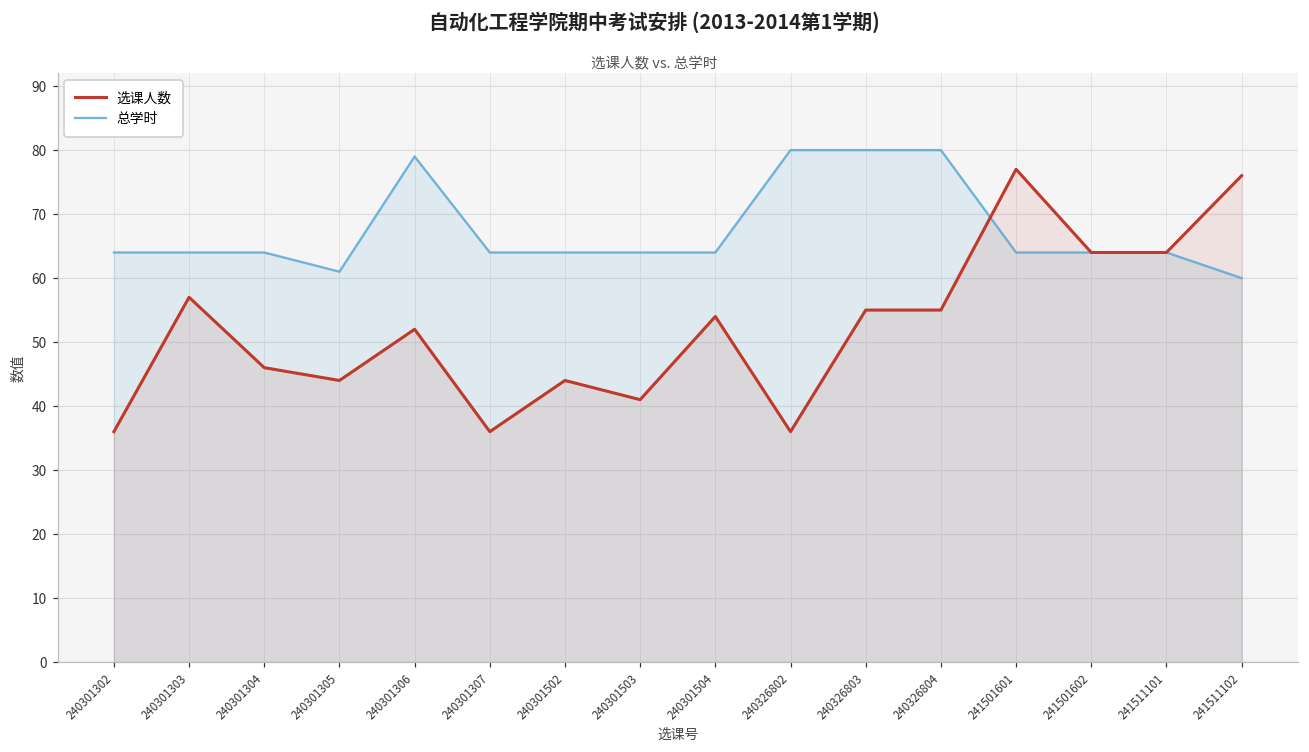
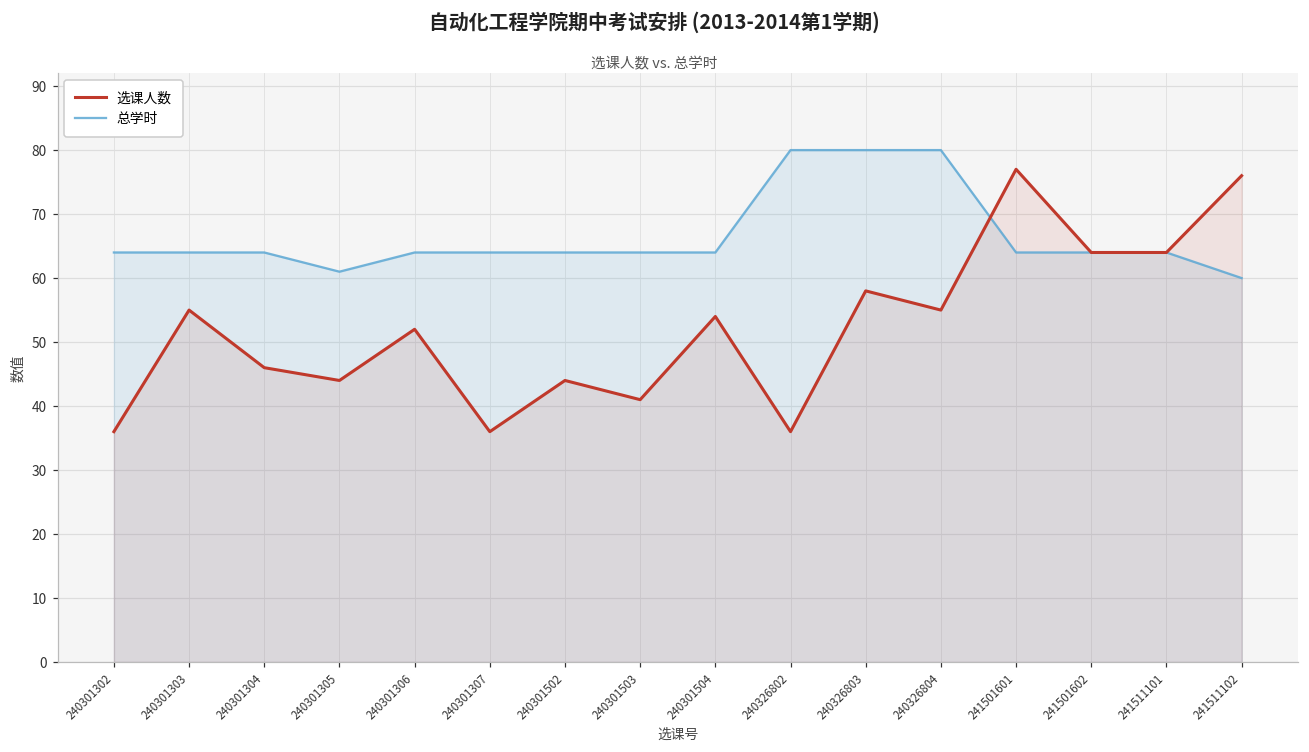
选课人数, 240301303: 57 -> 55
总学时, 240301306: 79 -> 64
选课人数, 240326803: 55 -> 58
